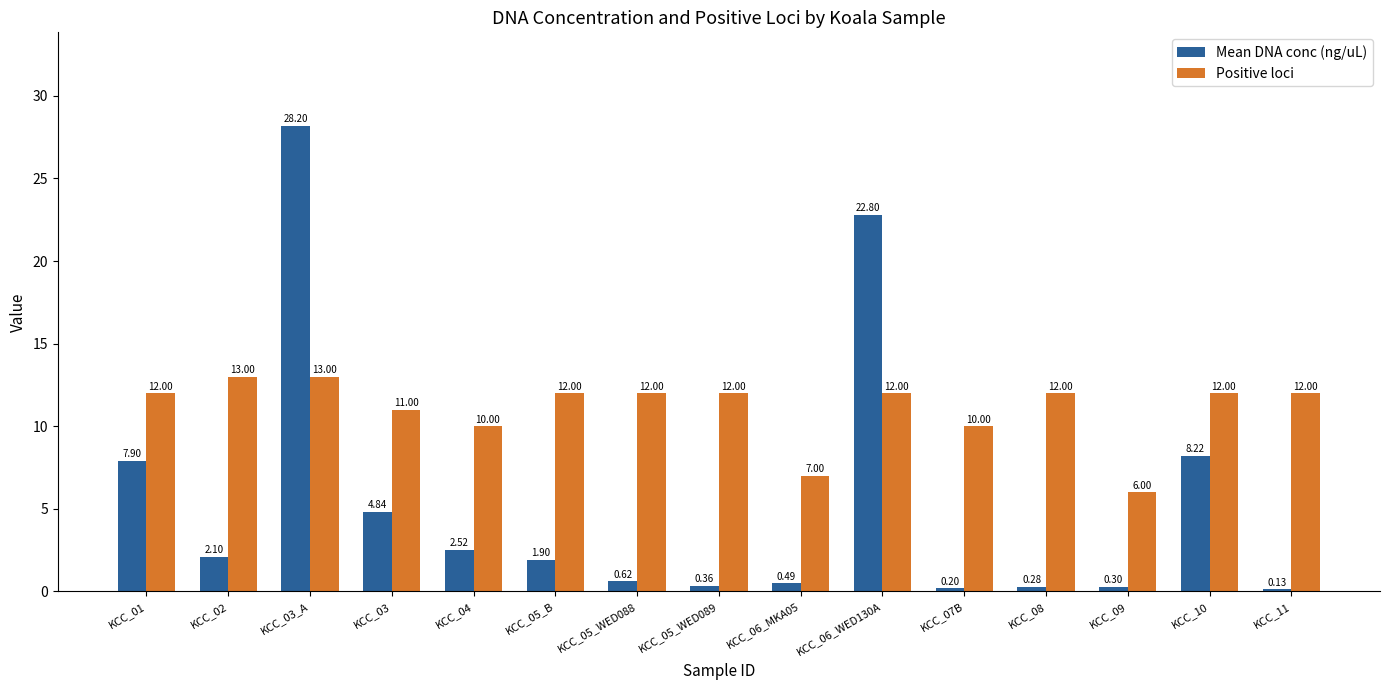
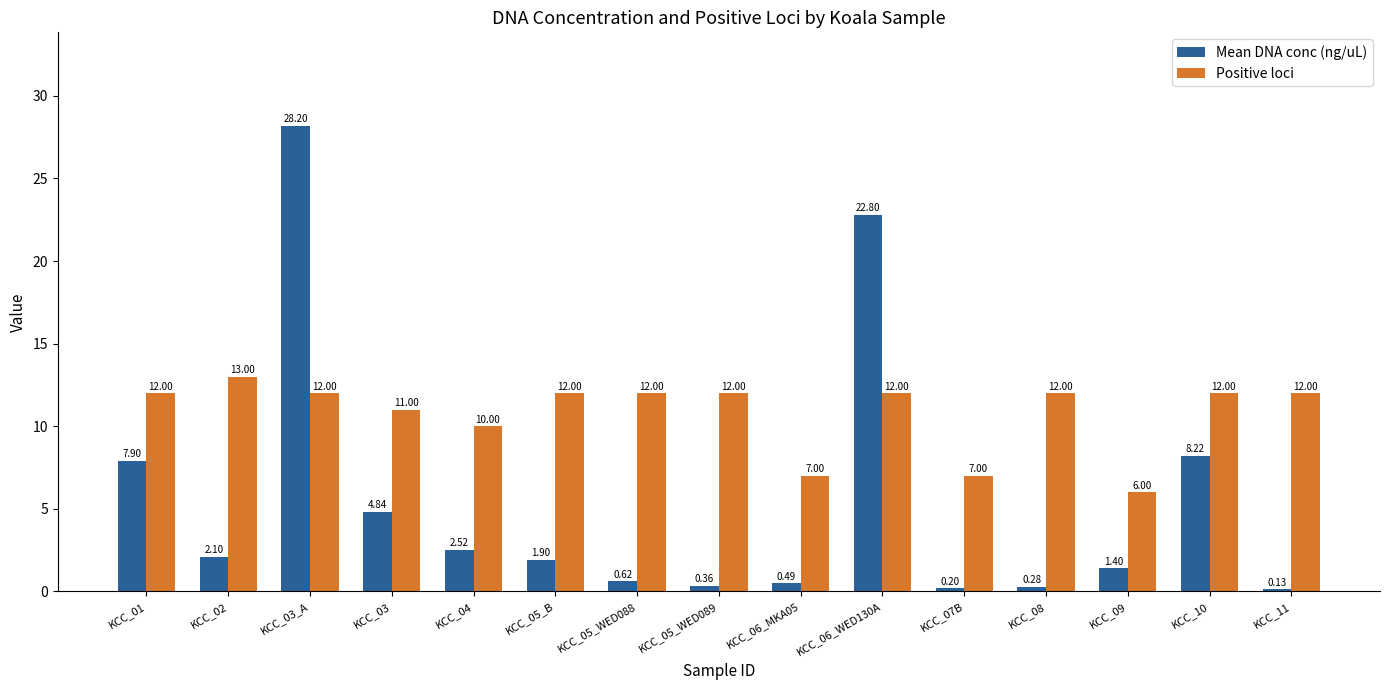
Positive loci, KCC_03_A: 13.00 -> 12.00
Positive loci, KCC_07B: 10.00 -> 7.00
Mean DNA conc (ng/uL), KCC_09: 0.30 -> 1.40
